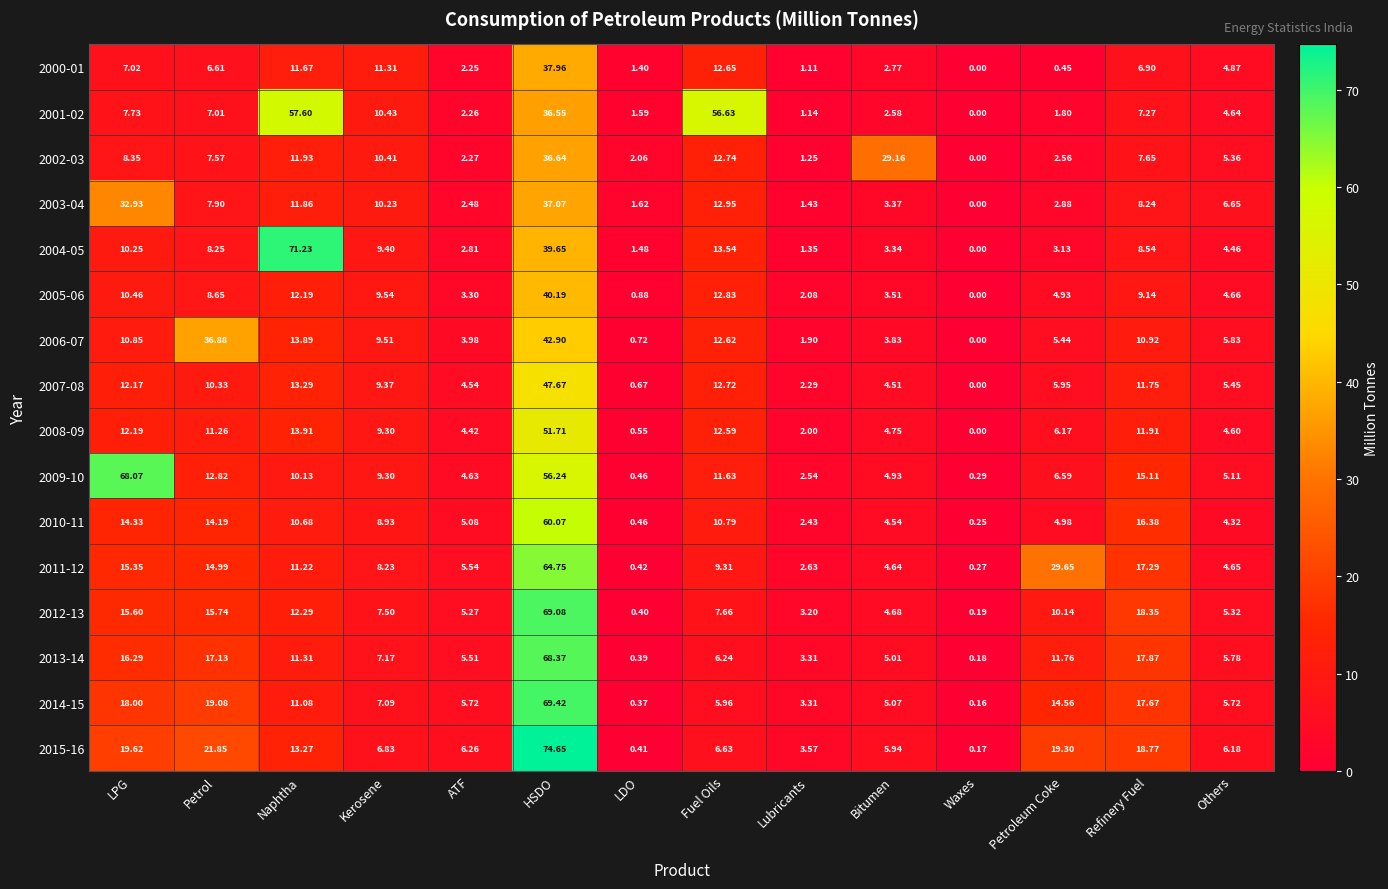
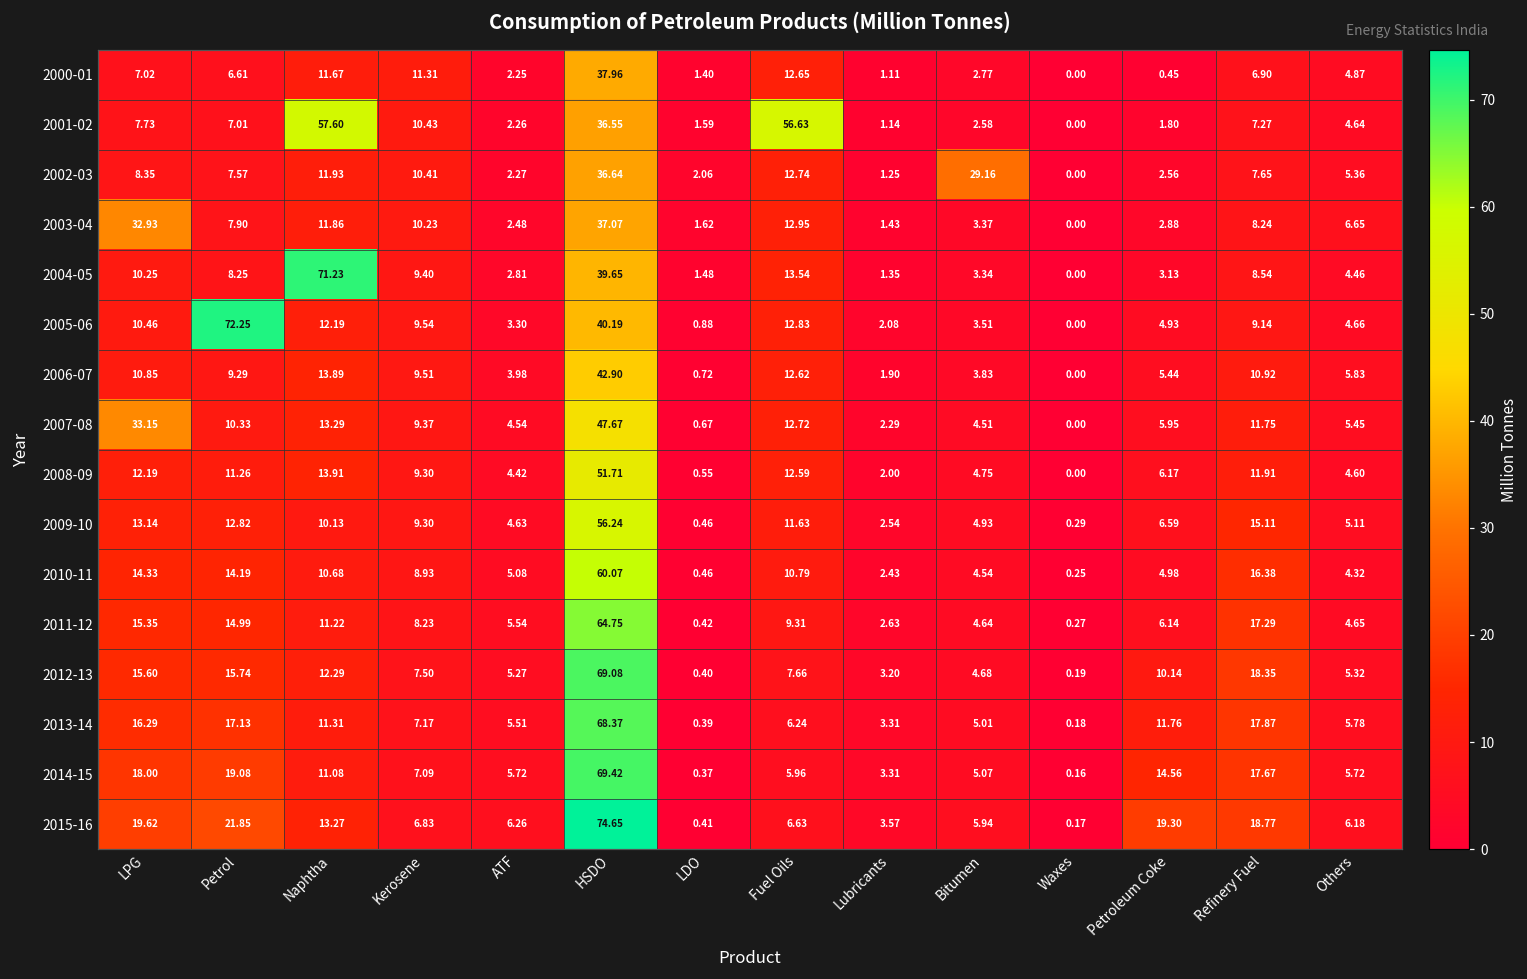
2005-06, Petrol: 8.65 -> 72.25
2006-07, Petrol: 36.88 -> 9.29
2007-08, LPG: 12.17 -> 33.15
2009-10, LPG: 68.07 -> 13.14
2011-12, Petroleum Coke: 29.65 -> 6.14
